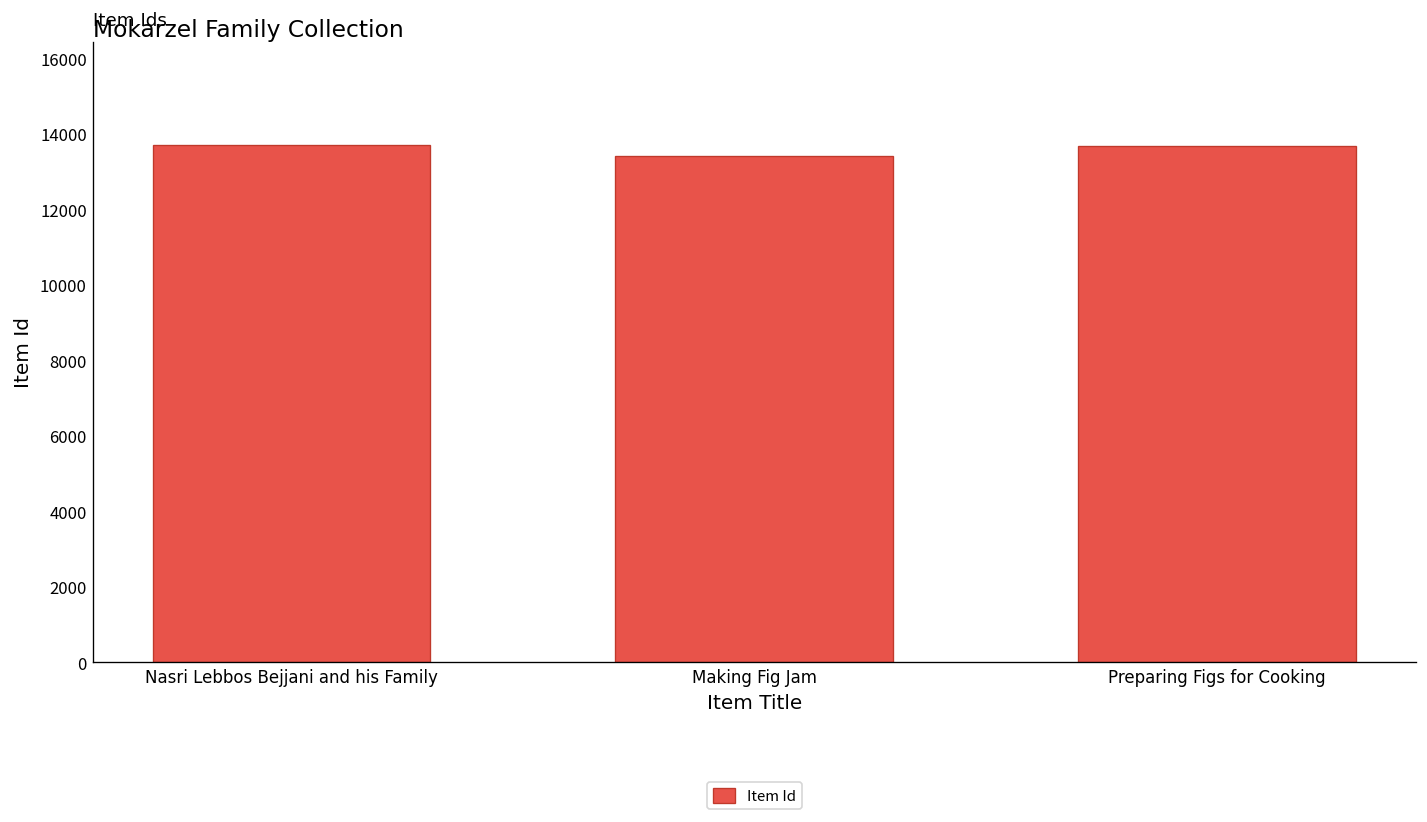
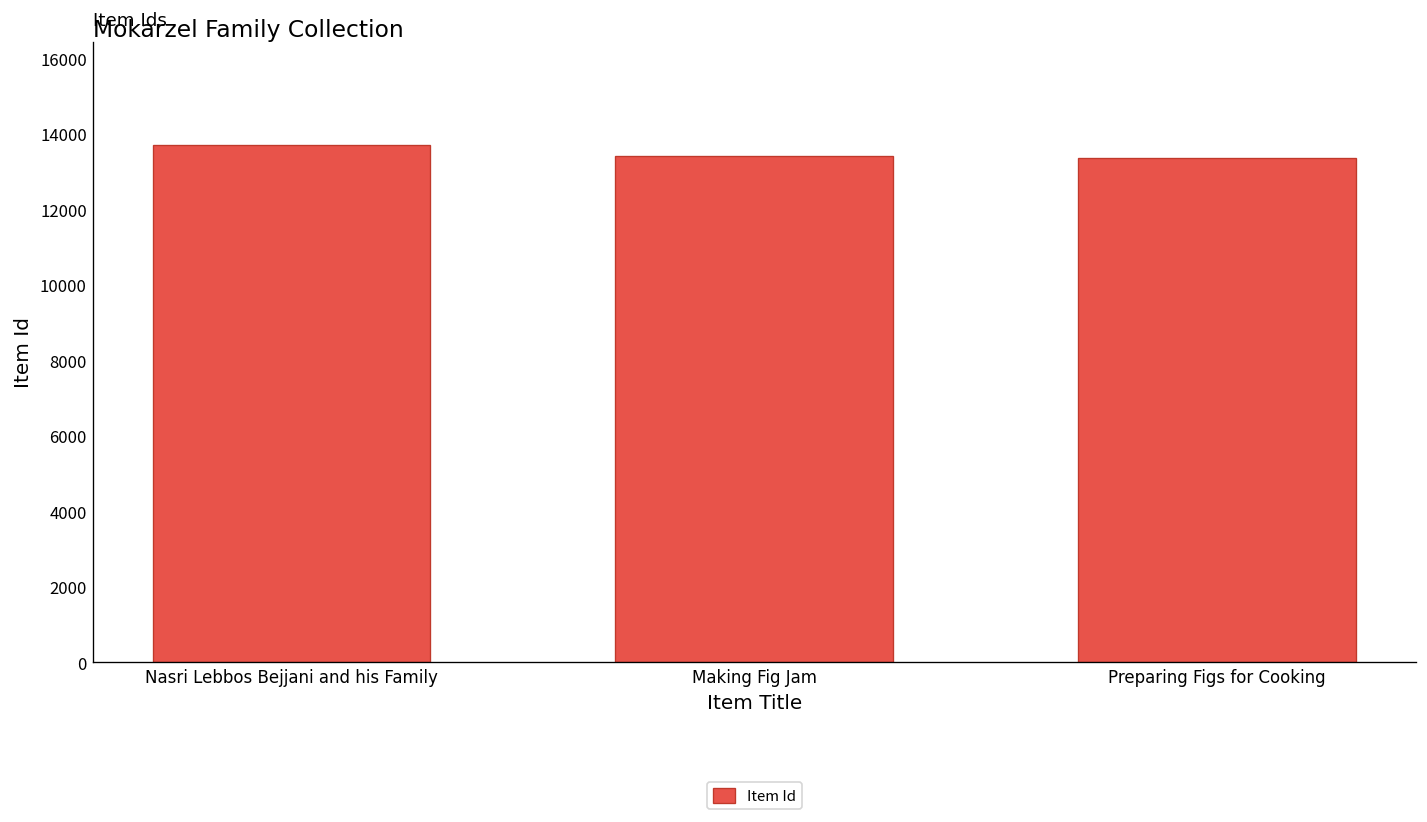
Preparing Figs for Cooking: 13700 -> 13400
